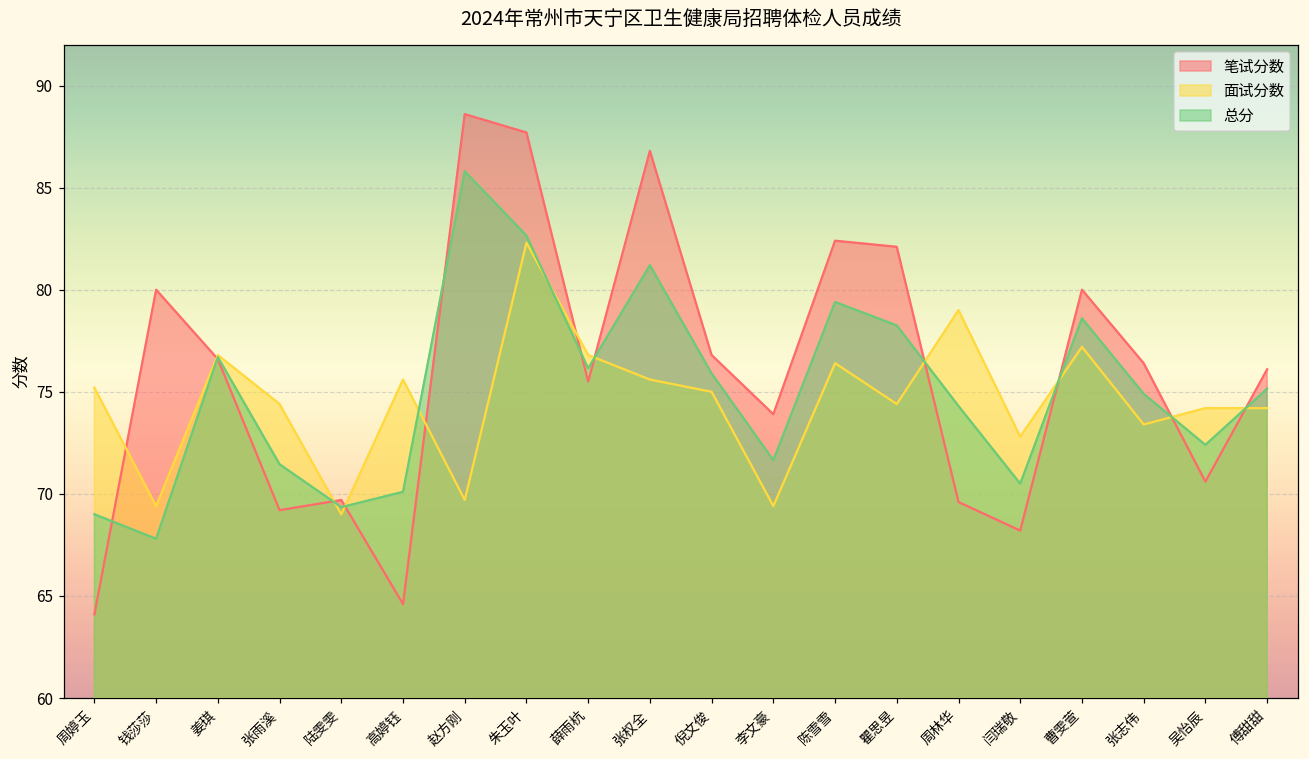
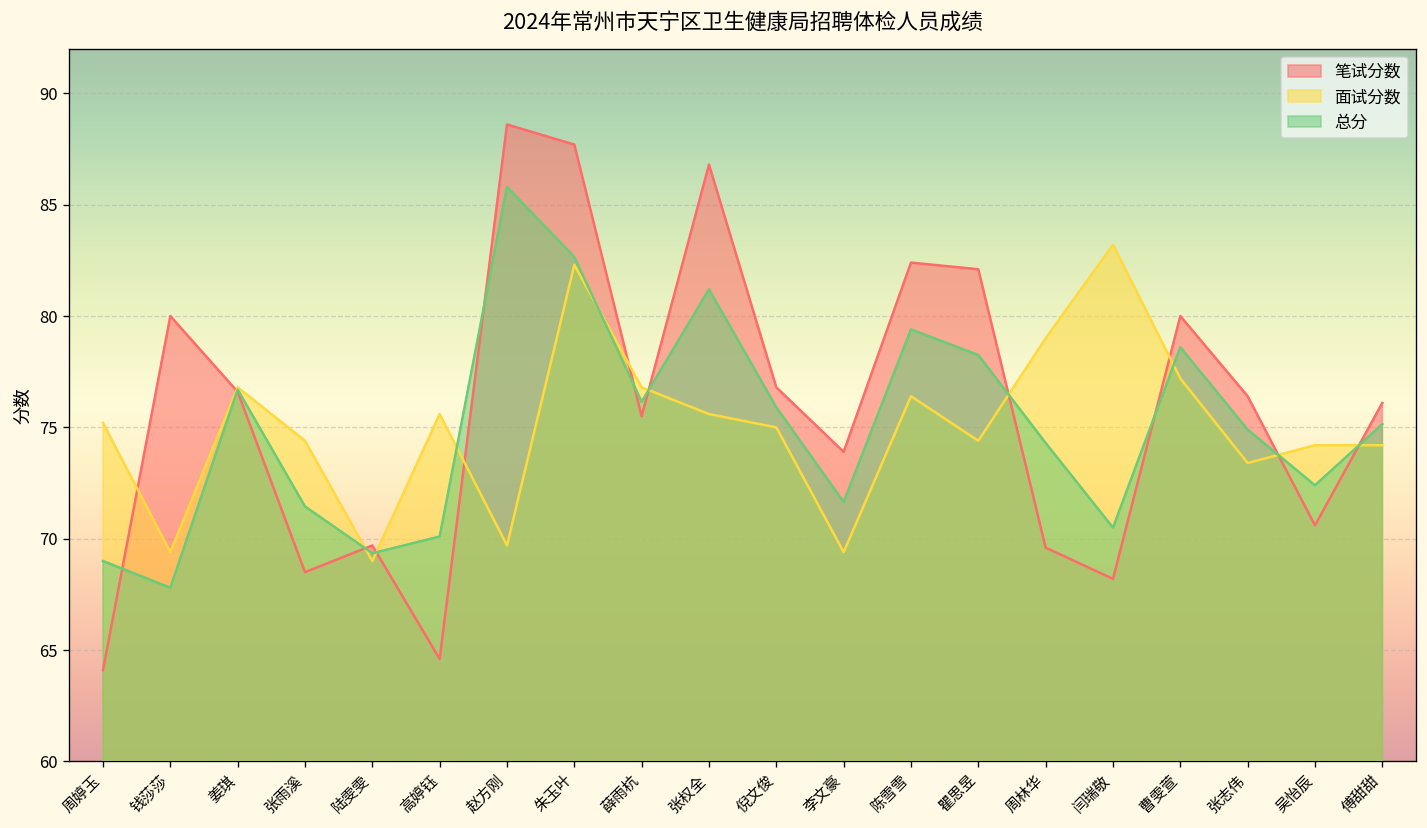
笔试分数, 张雨溪: 69.2 -> 68.5
面试分数, 闫瑞敬: 72.8 -> 83.2
